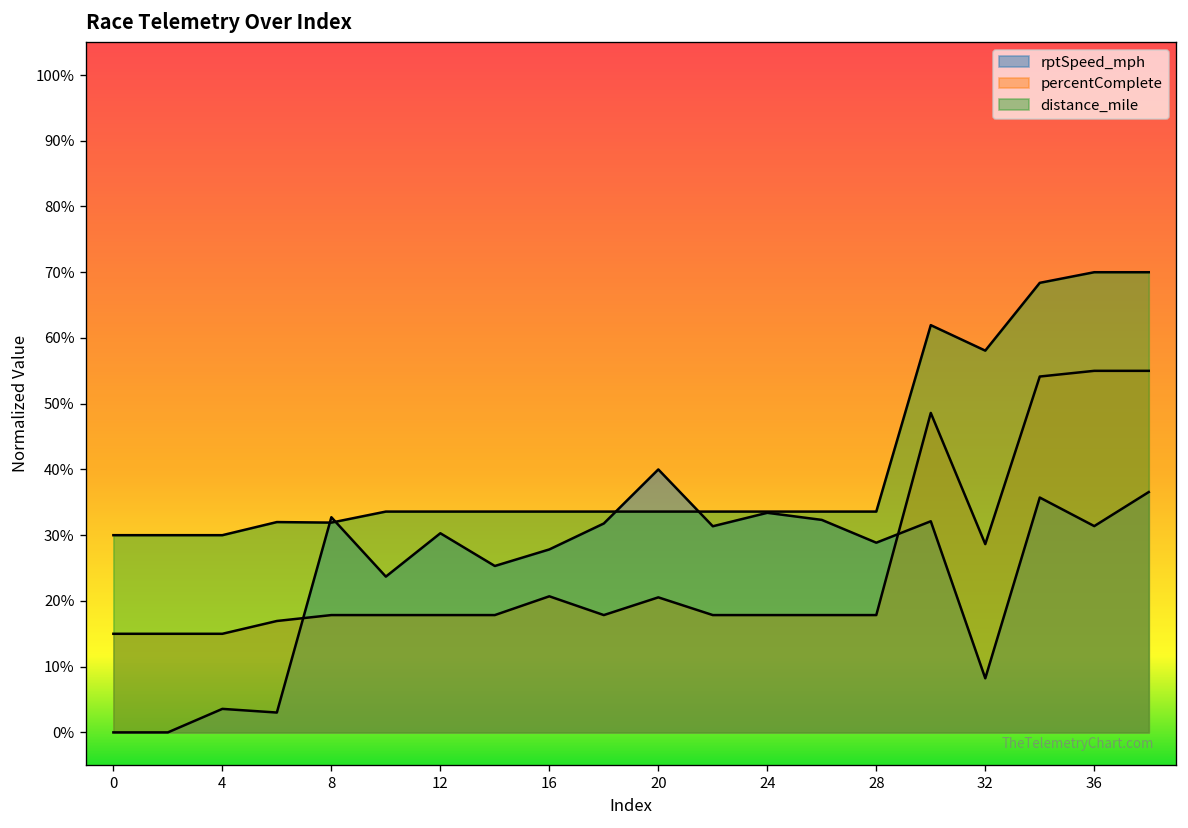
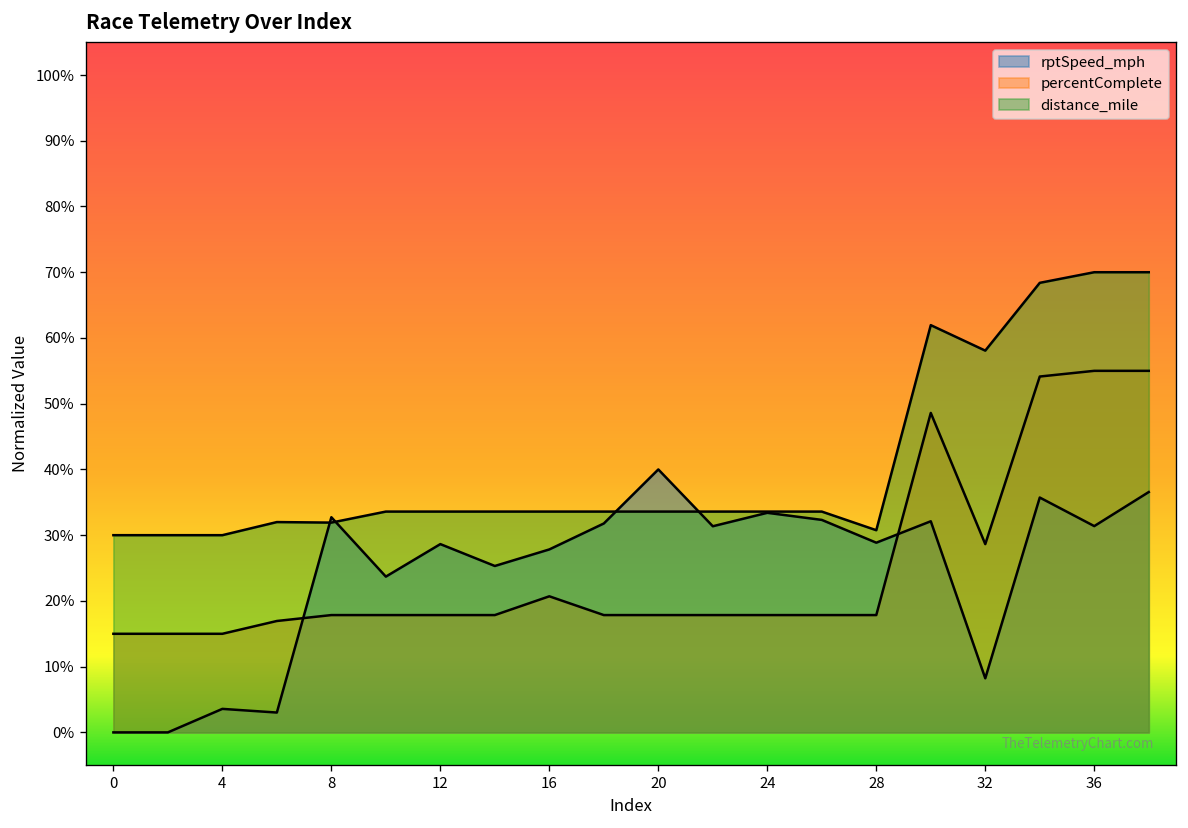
rptSpeed_mph, 12: 30% -> 29%
percentComplete, 20: 21% -> 18%
distance_mile, 28: 34% -> 31%
